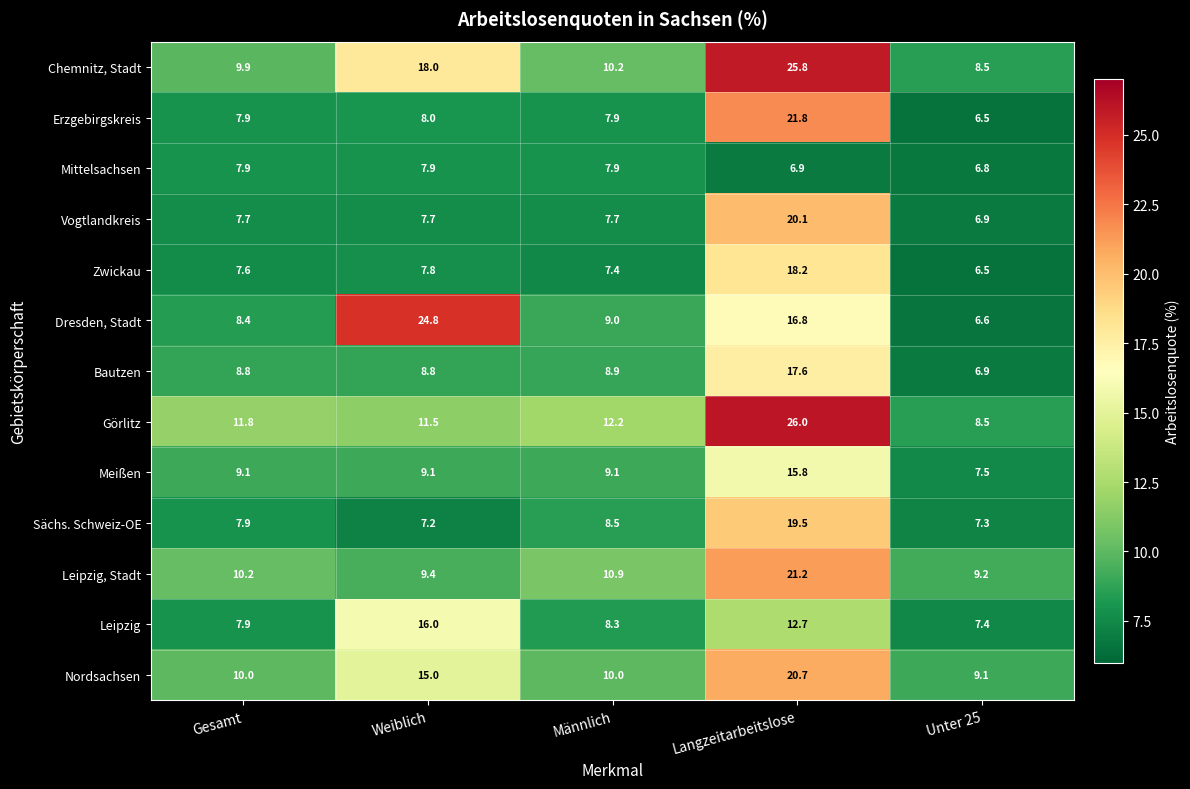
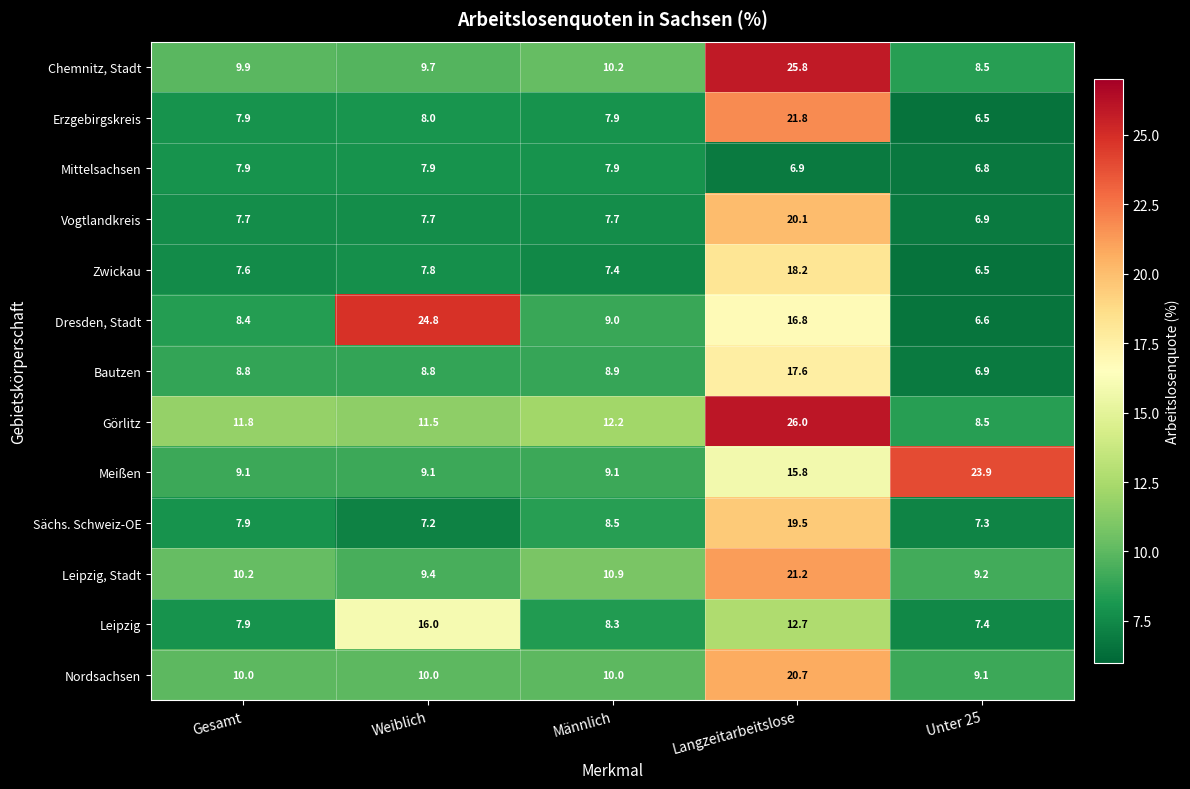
Chemnitz, Stadt, Weiblich: 18.0 -> 9.7
Meißen, Unter 25: 7.5 -> 23.9
Nordsachsen, Weiblich: 15.0 -> 10.0
